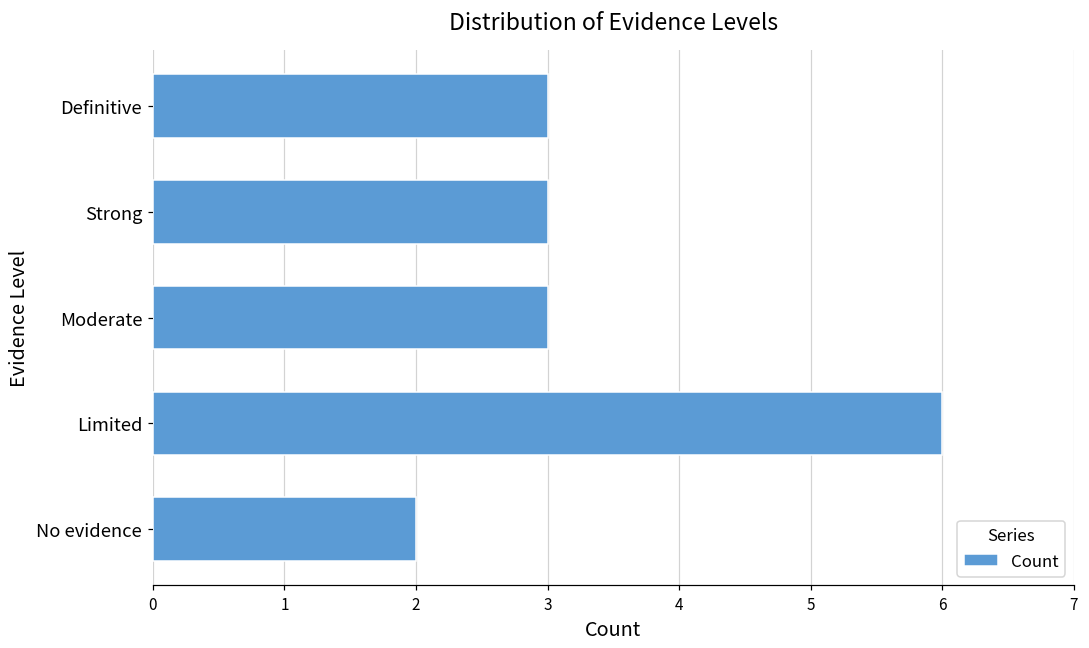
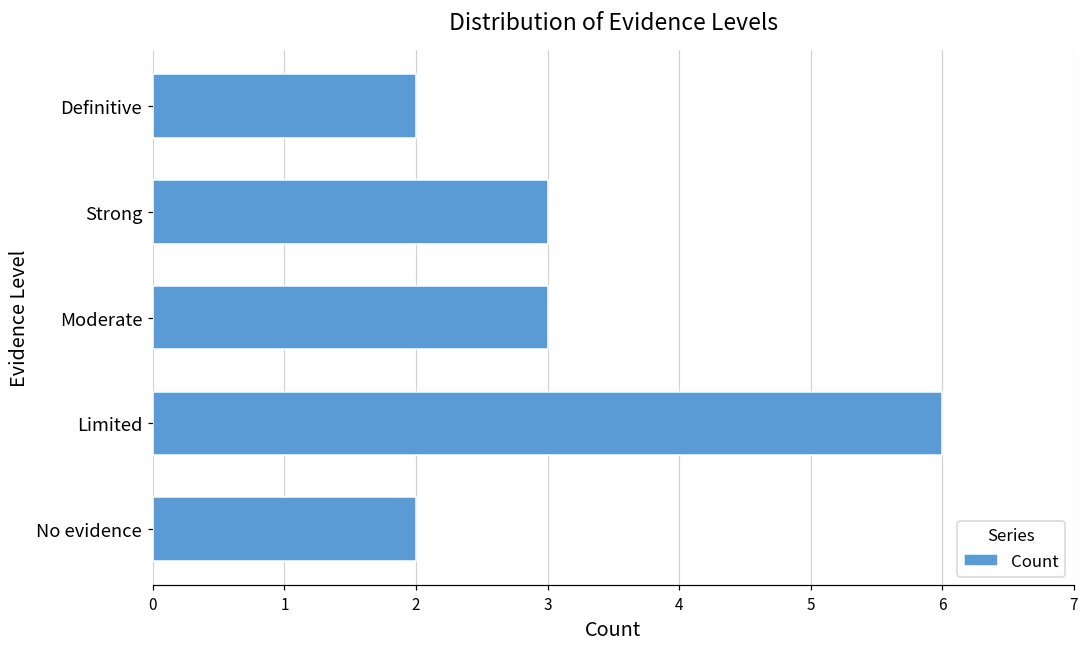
Definitive: 3 -> 2
